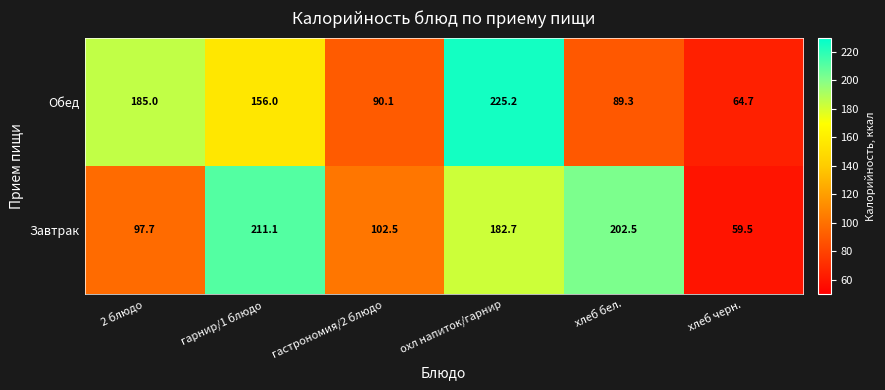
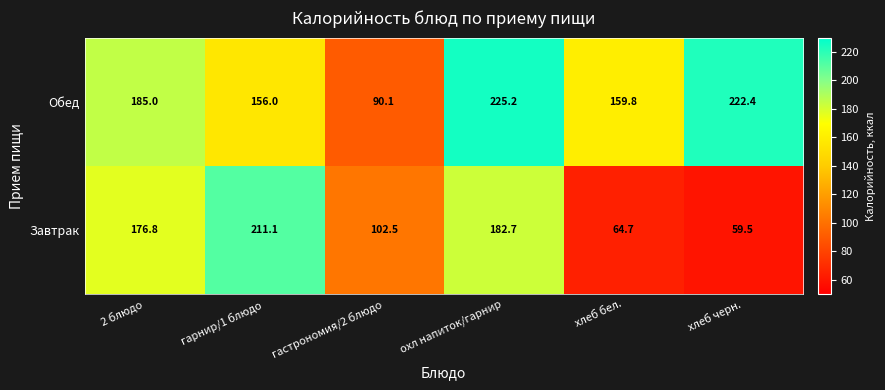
Обед, хлеб бел.: 89.3 -> 159.8
Обед, хлеб черн.: 64.7 -> 222.4
Завтрак, 2 блюдо: 97.7 -> 176.8
Завтрак, хлеб бел.: 202.5 -> 64.7
